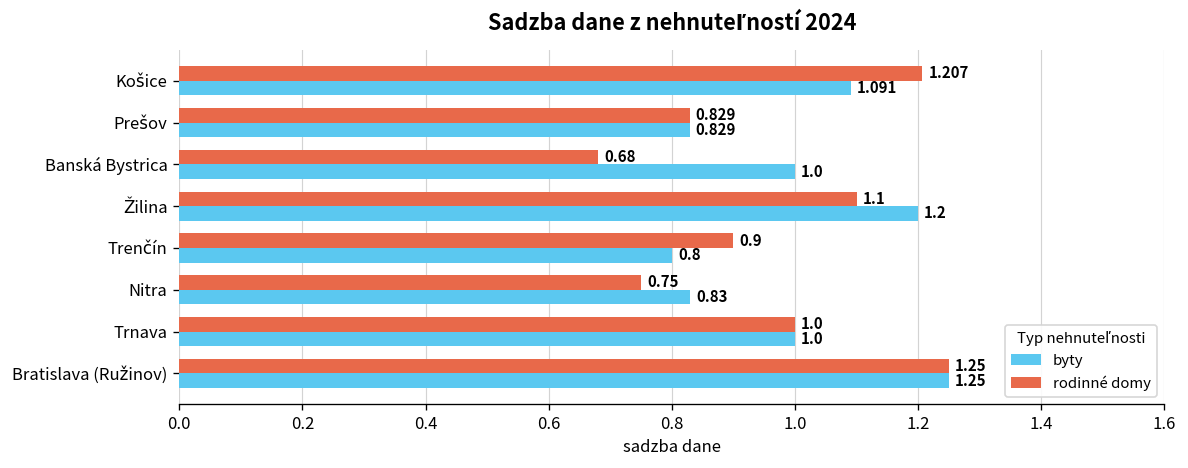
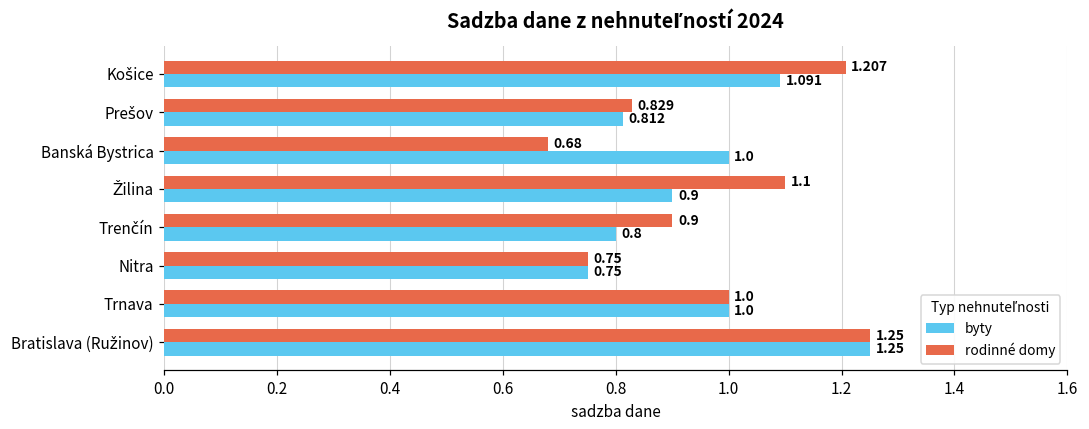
byty, Prešov: 0.829 -> 0.812
byty, Žilina: 1.2 -> 0.9
byty, Nitra: 0.83 -> 0.75
